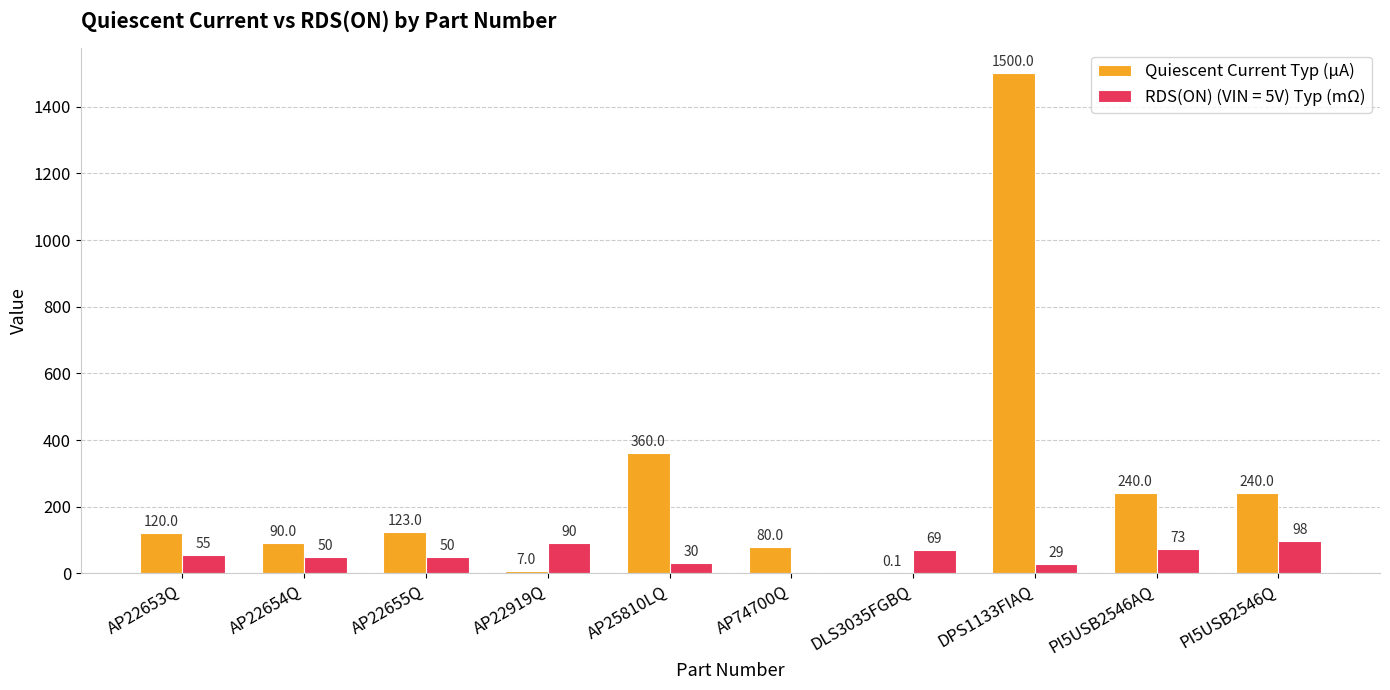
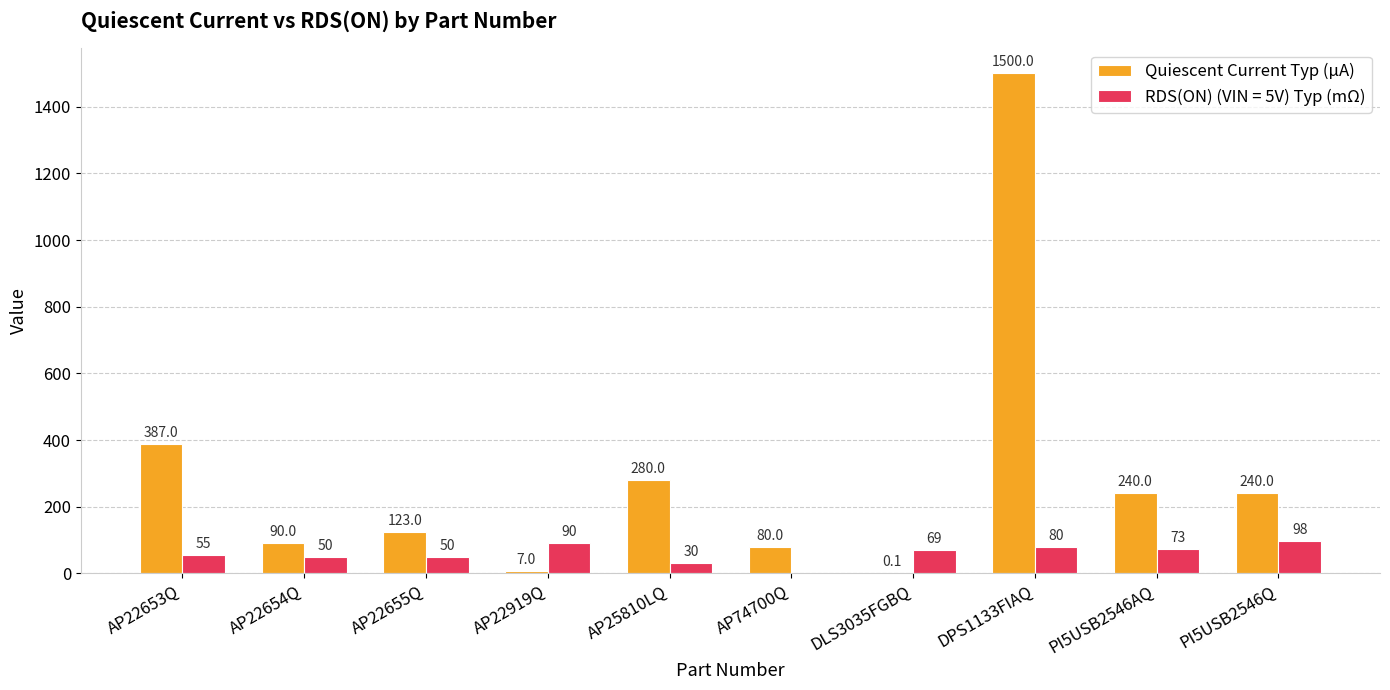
Quiescent Current Typ (µA), AP22653Q: 120.0 -> 387.0
Quiescent Current Typ (µA), AP25810LQ: 360.0 -> 280.0
RDS(ON) (VIN = 5V) Typ (mΩ), DPS1133FIAQ: 29 -> 80
